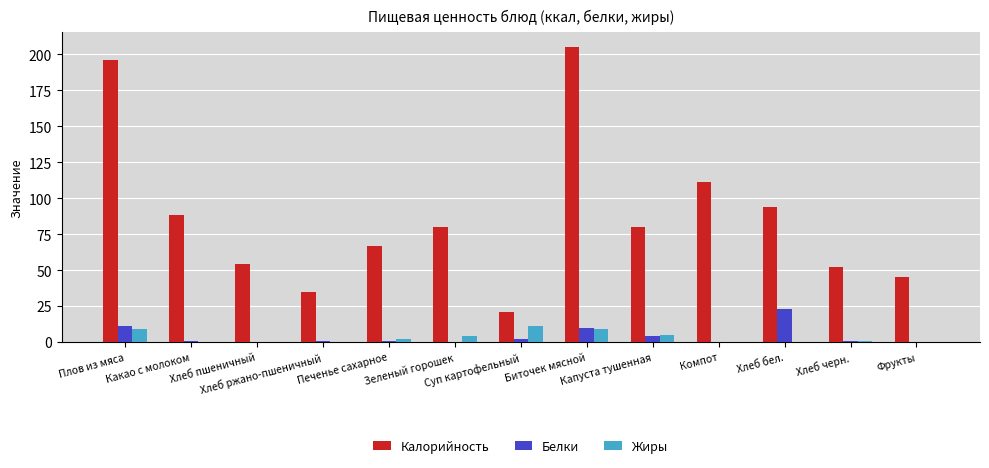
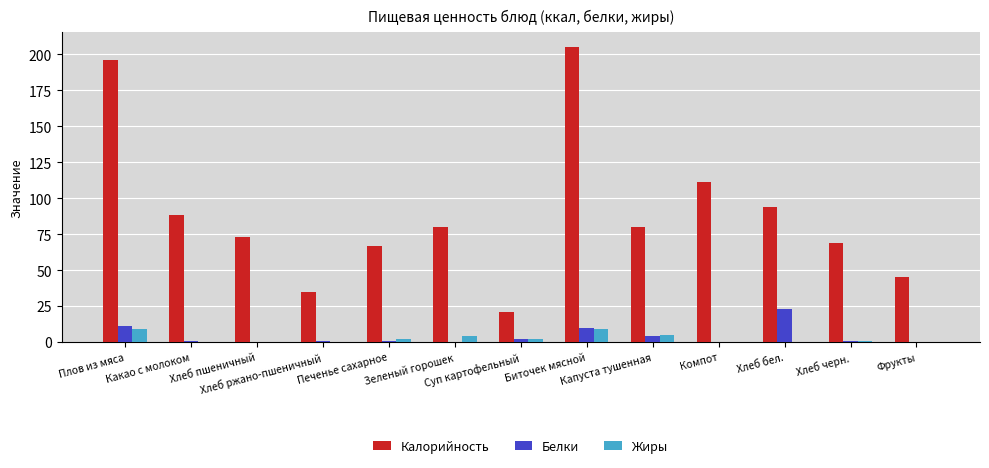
Калорийность, Хлеб пшеничный: 54 -> 73
Жиры, Суп картофельный: 11 -> 2
Калорийность, Хлеб черн.: 52 -> 69
